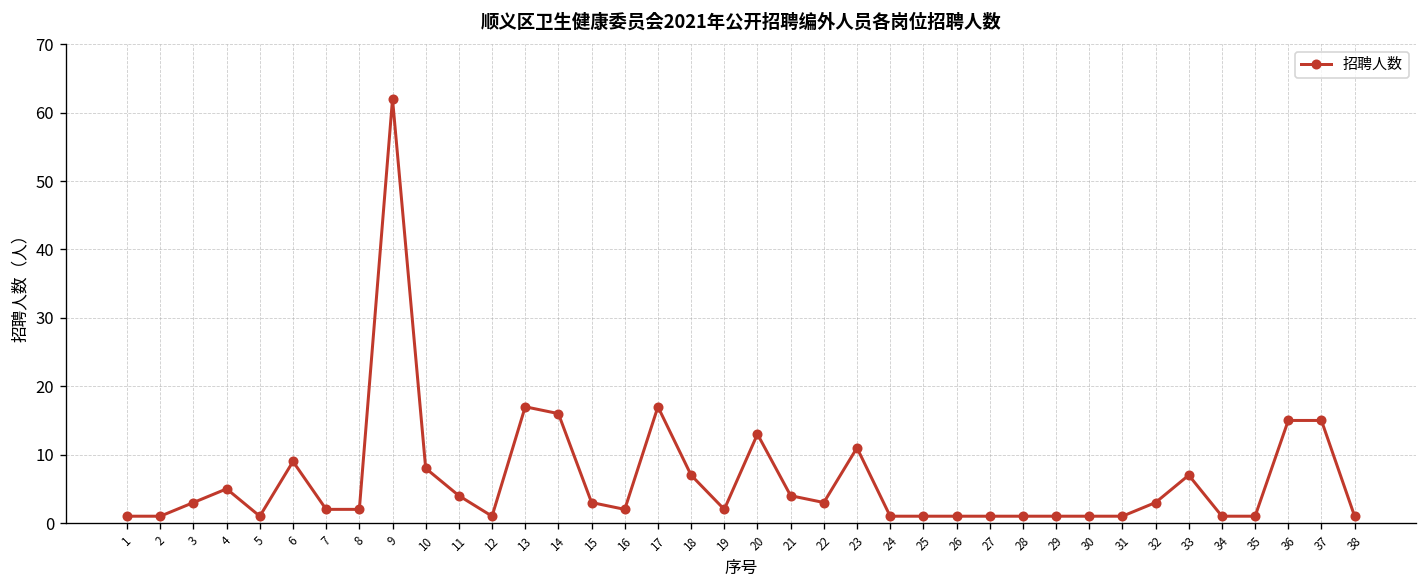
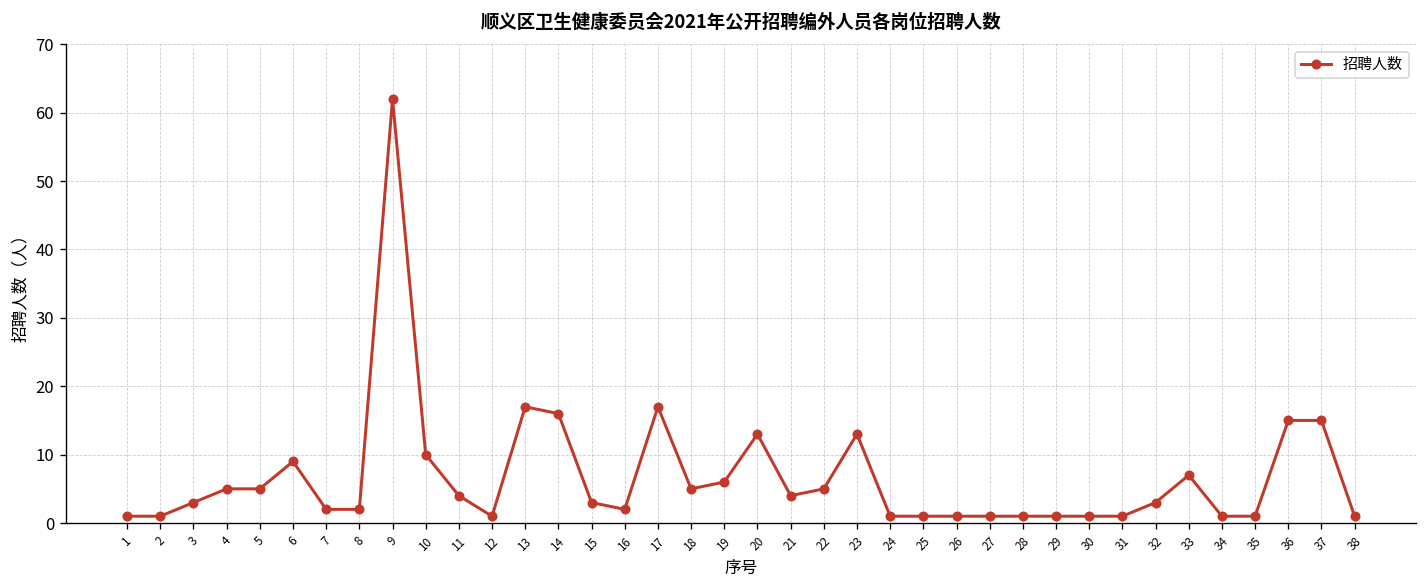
5: 1 -> 5
10: 8 -> 10
18: 7 -> 5
19: 2 -> 6
22: 3 -> 5
23: 11 -> 13
